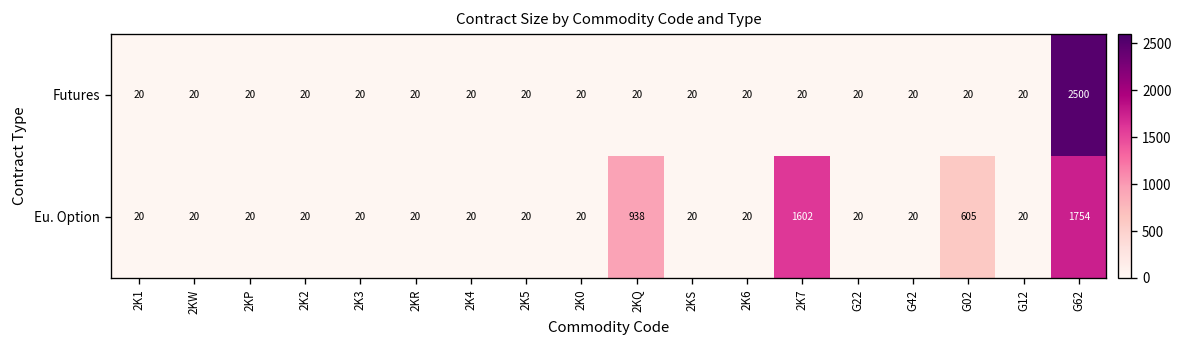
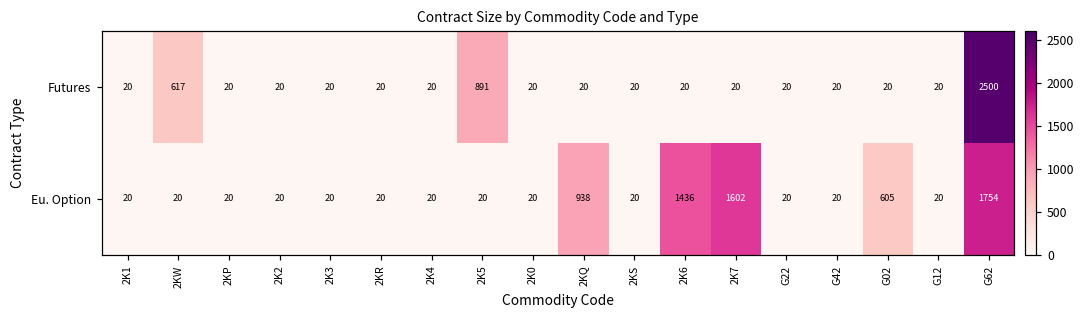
Futures, 2KW: 20 -> 617
Futures, 2K5: 20 -> 891
Eu. Option, 2K6: 20 -> 1436
